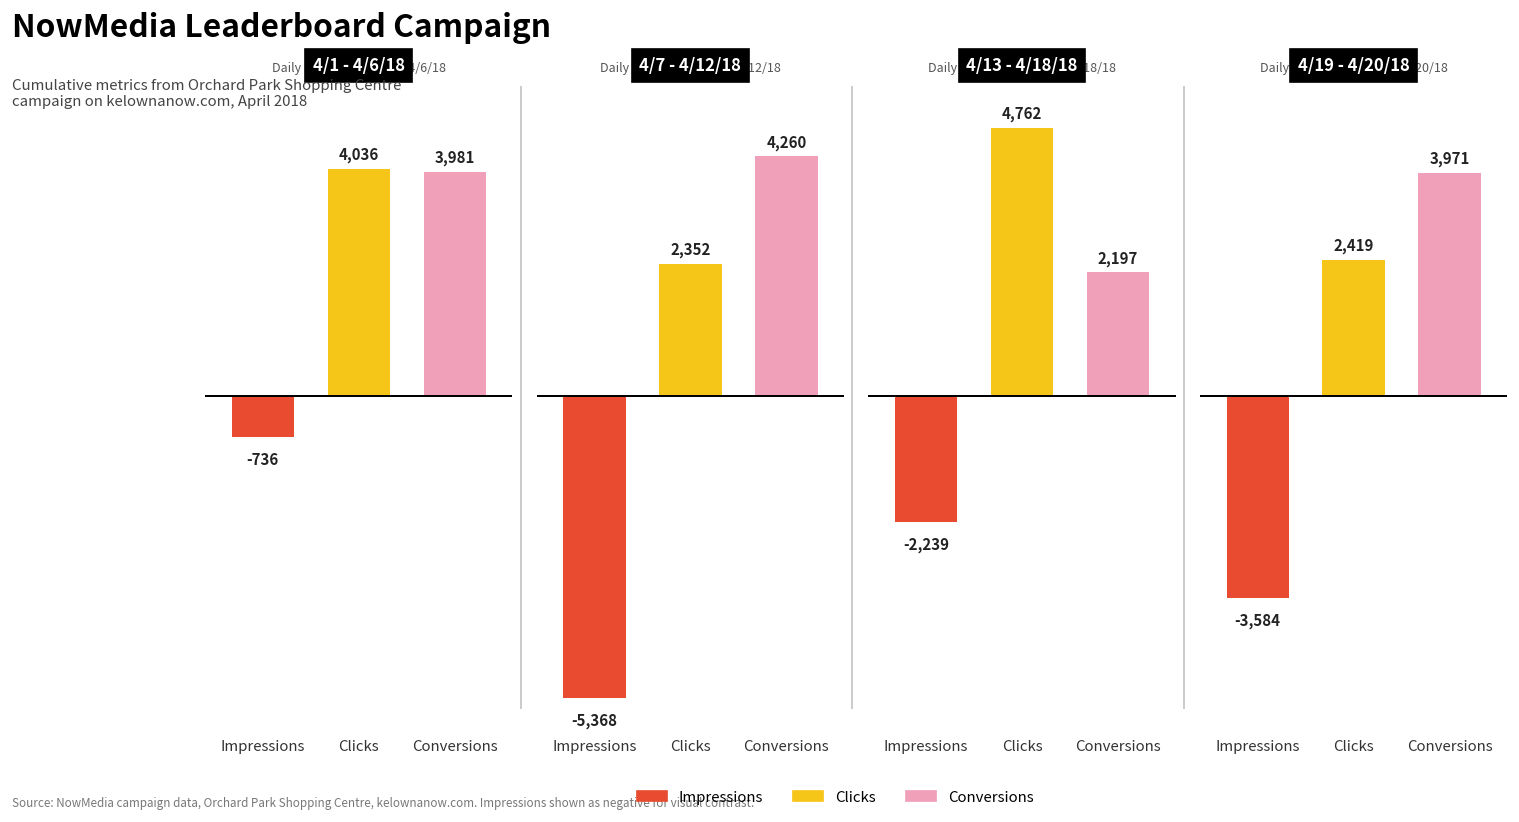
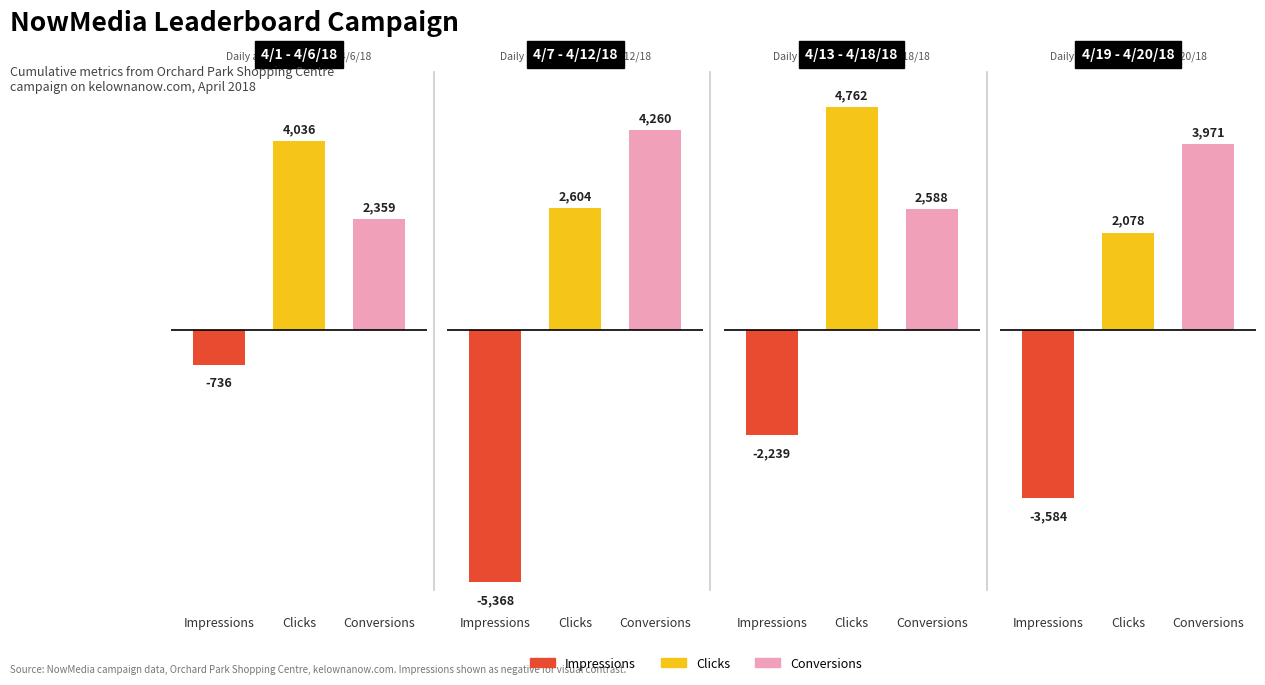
4/1 - 4/6/18, Conversions: 3,981 -> 2,359
4/7 - 4/12/18, Clicks: 2,352 -> 2,604
4/13 - 4/18/18, Conversions: 2,197 -> 2,588
4/19 - 4/20/18, Clicks: 2,419 -> 2,078
